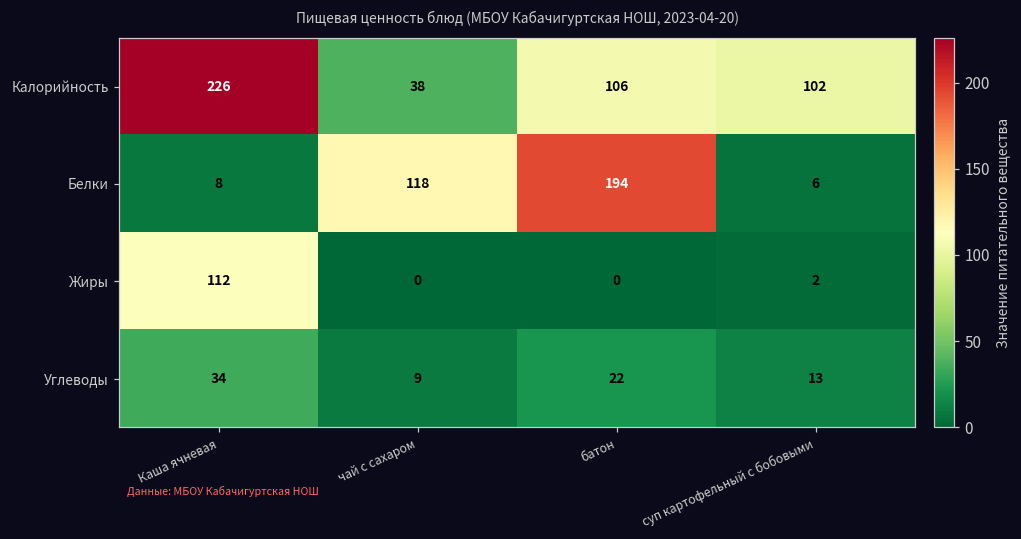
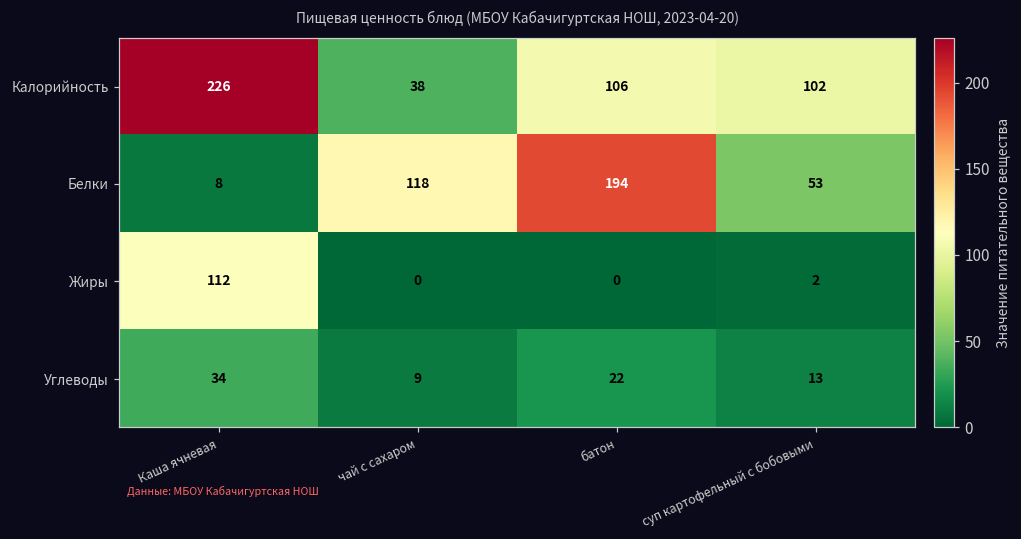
Белки, суп картофельный с бобовыми: 6 -> 53
